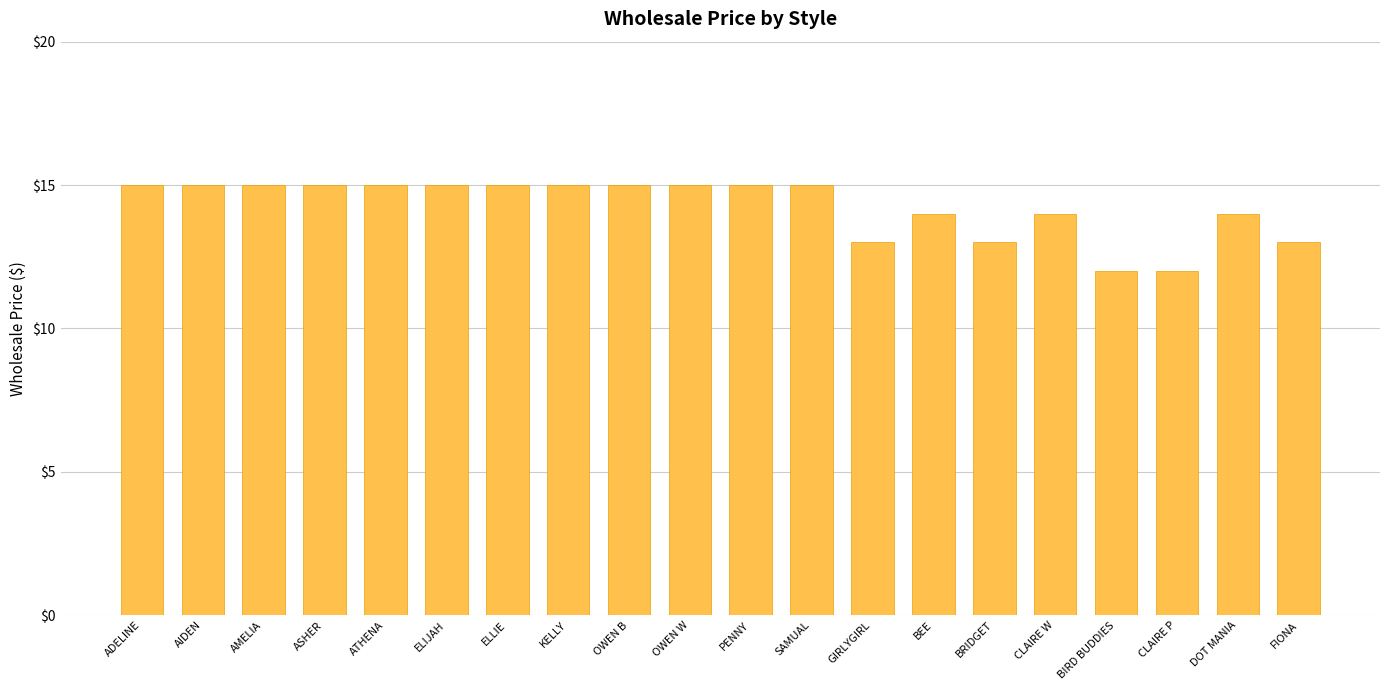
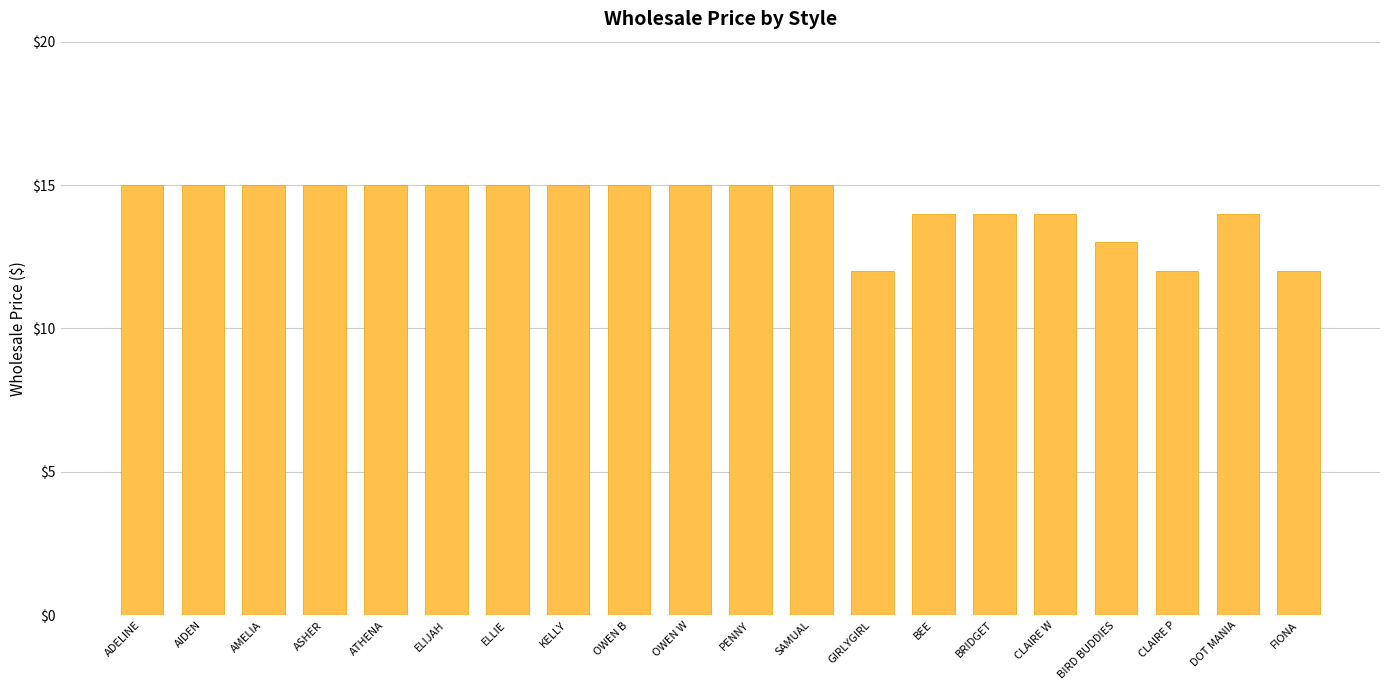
GIRLYGIRL: $13 -> $12
BRIDGET: $13 -> $14
BIRD BUDDIES: $12 -> $13
FIONA: $13 -> $12
